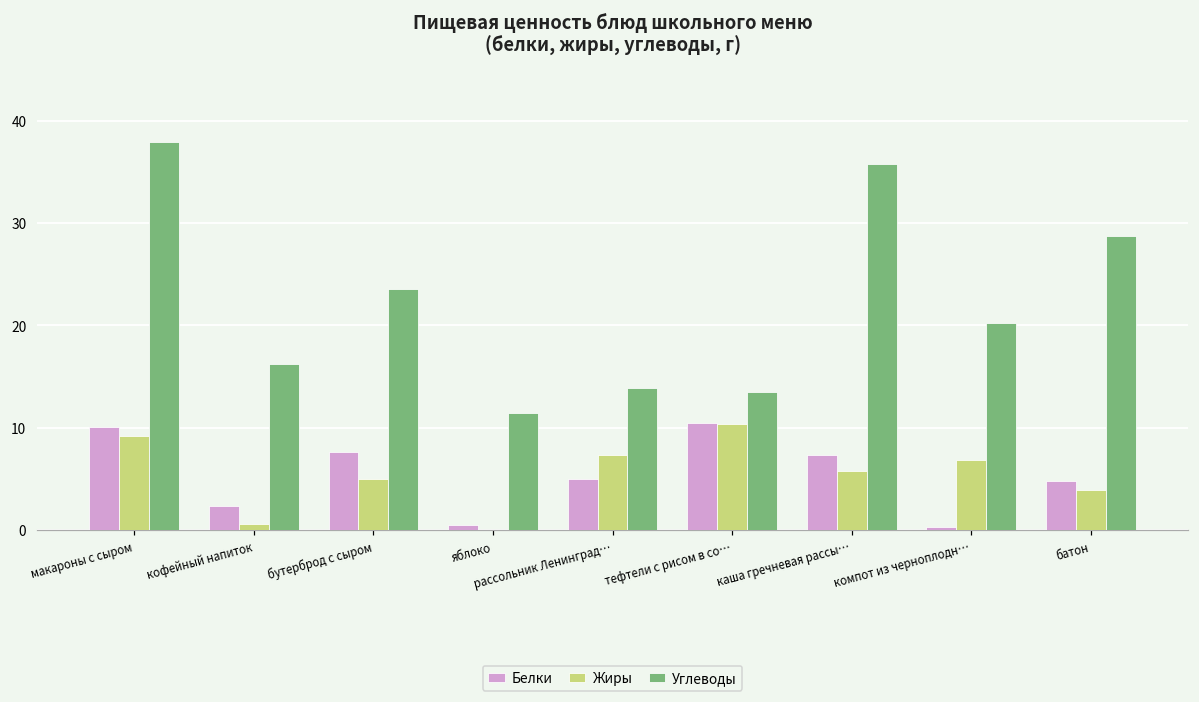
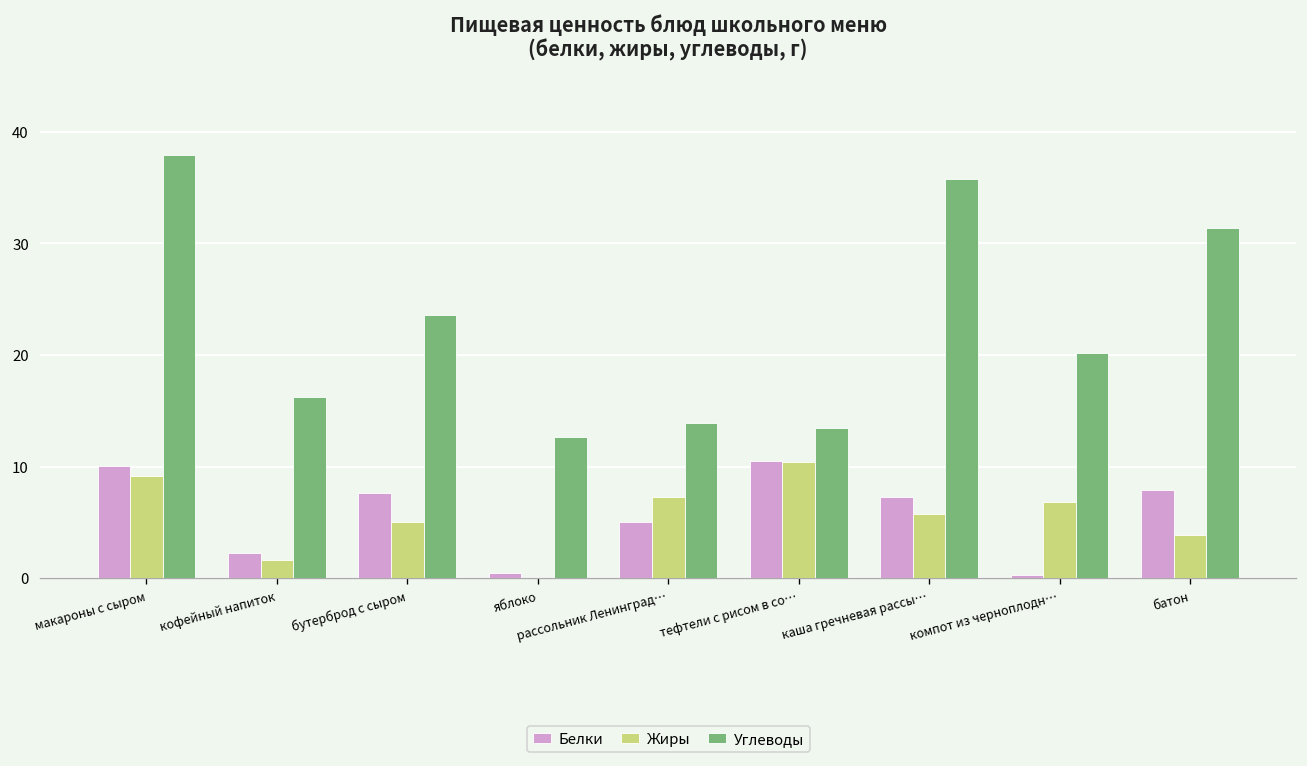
Жиры, кофейный напиток: 1 -> 2
Углеводы, яблоко: 11 -> 13
Белки, батон: 5 -> 8
Углеводы, батон: 29 -> 31
